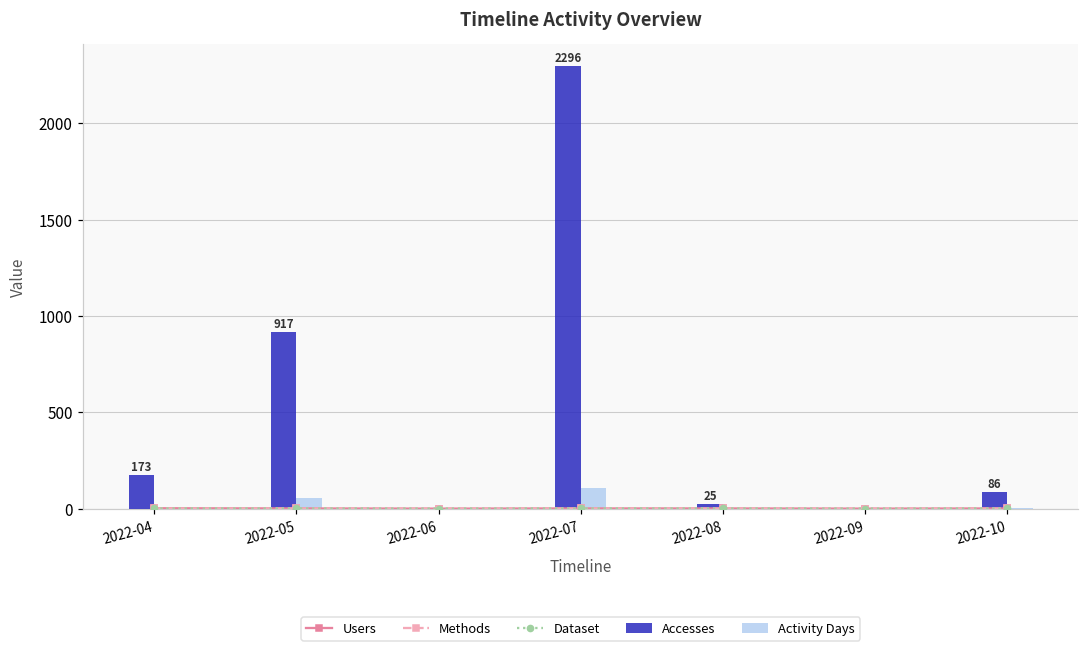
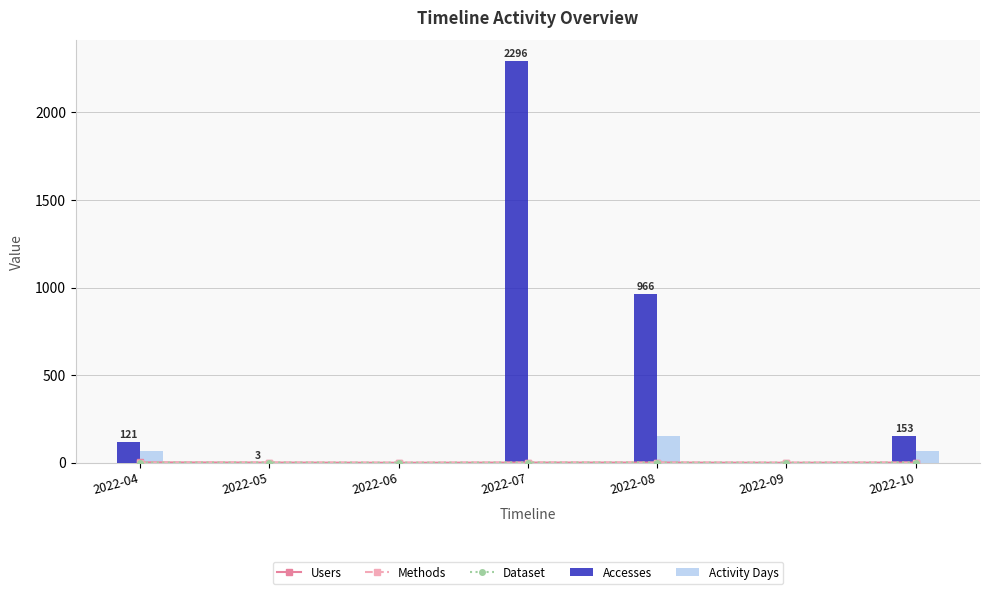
Accesses, 2022-04: 173 -> 121
Activity Days, 2022-04: 0 -> 70
Accesses, 2022-05: 917 -> 3
Activity Days, 2022-05: 50 -> 0
Activity Days, 2022-07: 110 -> 0
Accesses, 2022-08: 25 -> 966
Activity Days, 2022-08: 0 -> 150
Accesses, 2022-10: 86 -> 153
Activity Days, 2022-10: 0 -> 70
